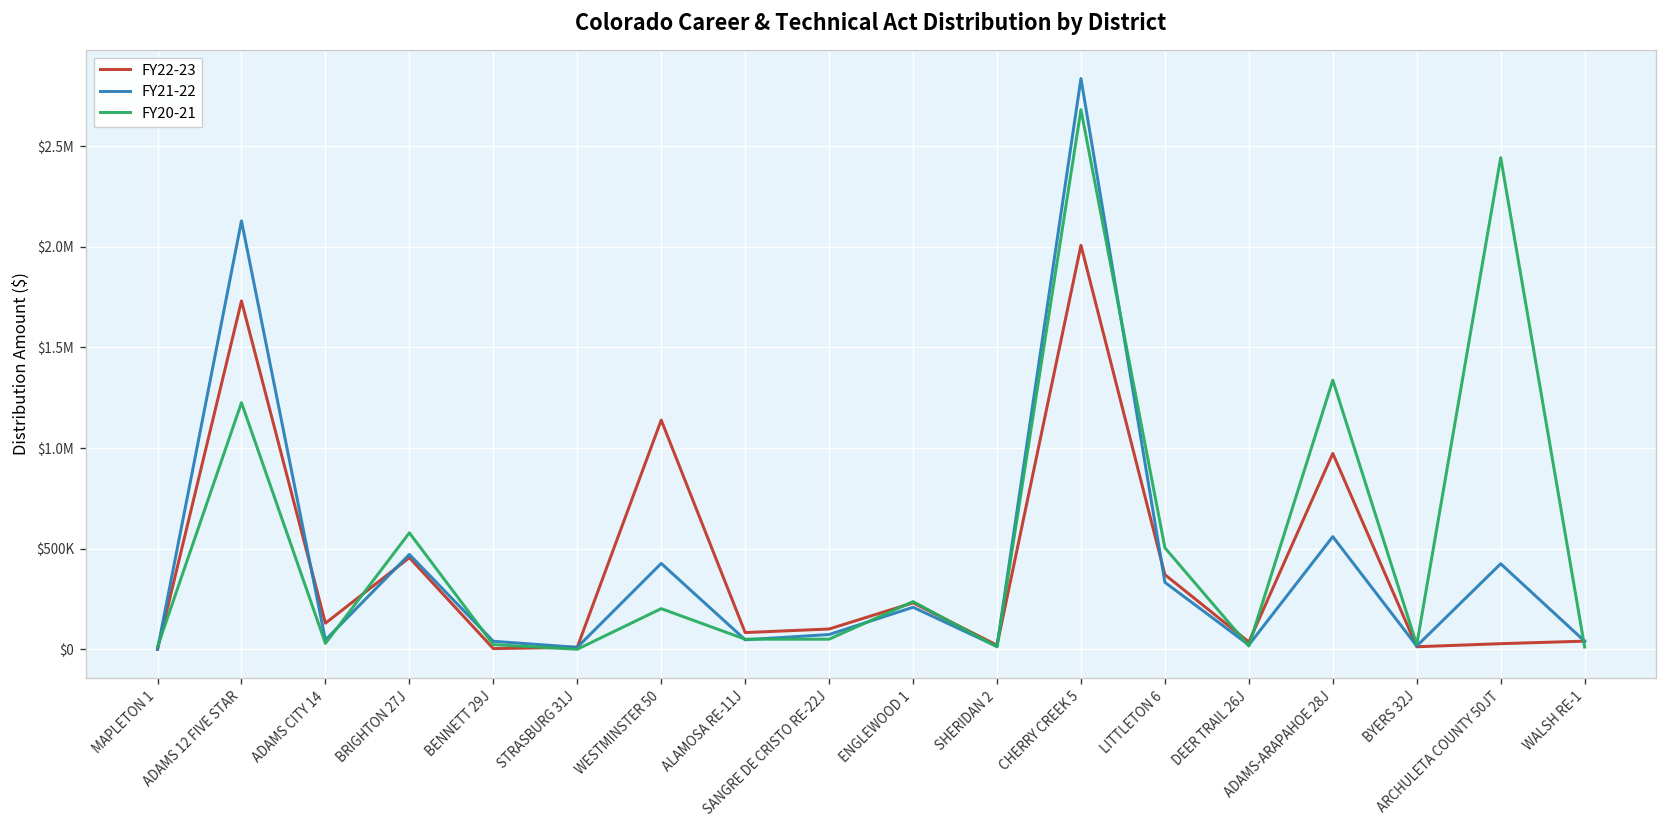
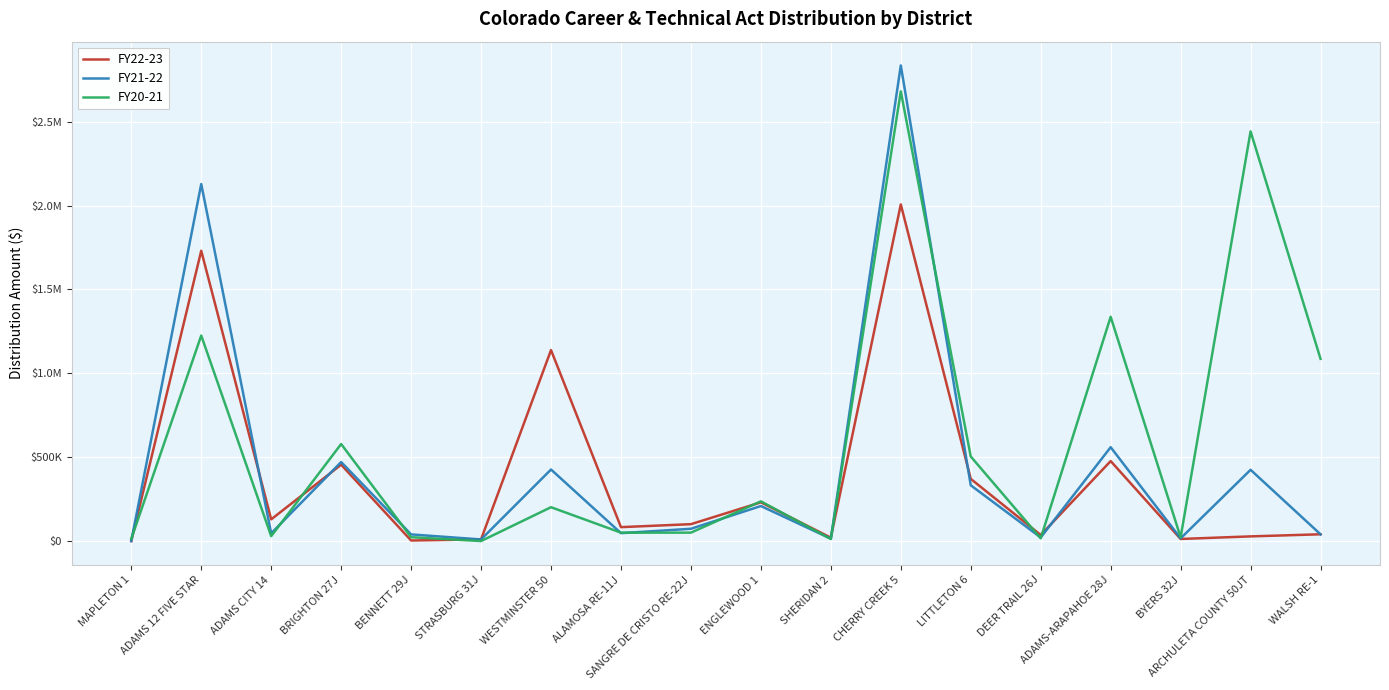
FY22-23, ADAMS-ARAPAHOE 28J: $970000 -> $480000
FY20-21, WALSH RE-1: $10000 -> $1090000
